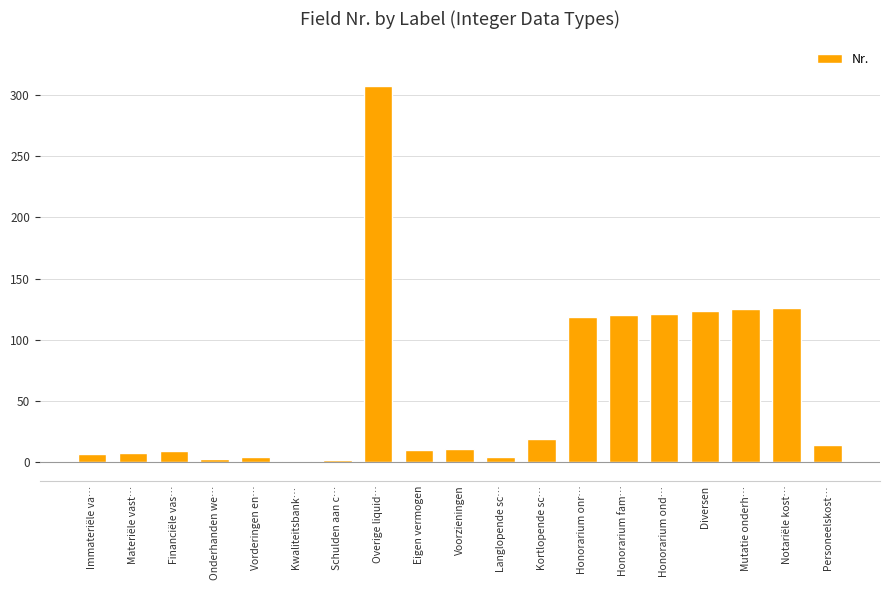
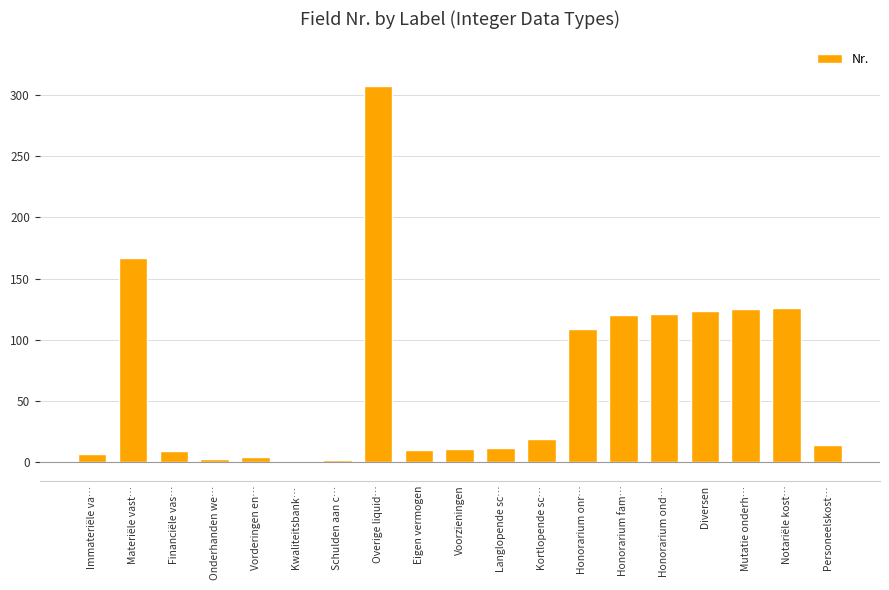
Materiële vast…: 8 -> 167
Langlopende sc…: 4 -> 12
Honorarium onr…: 119 -> 109
